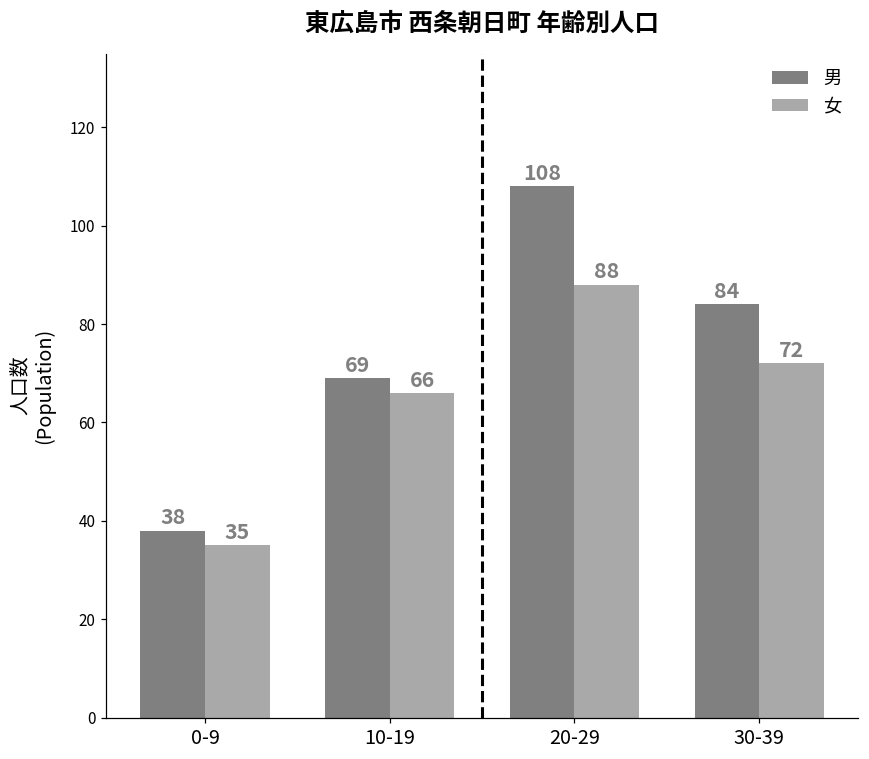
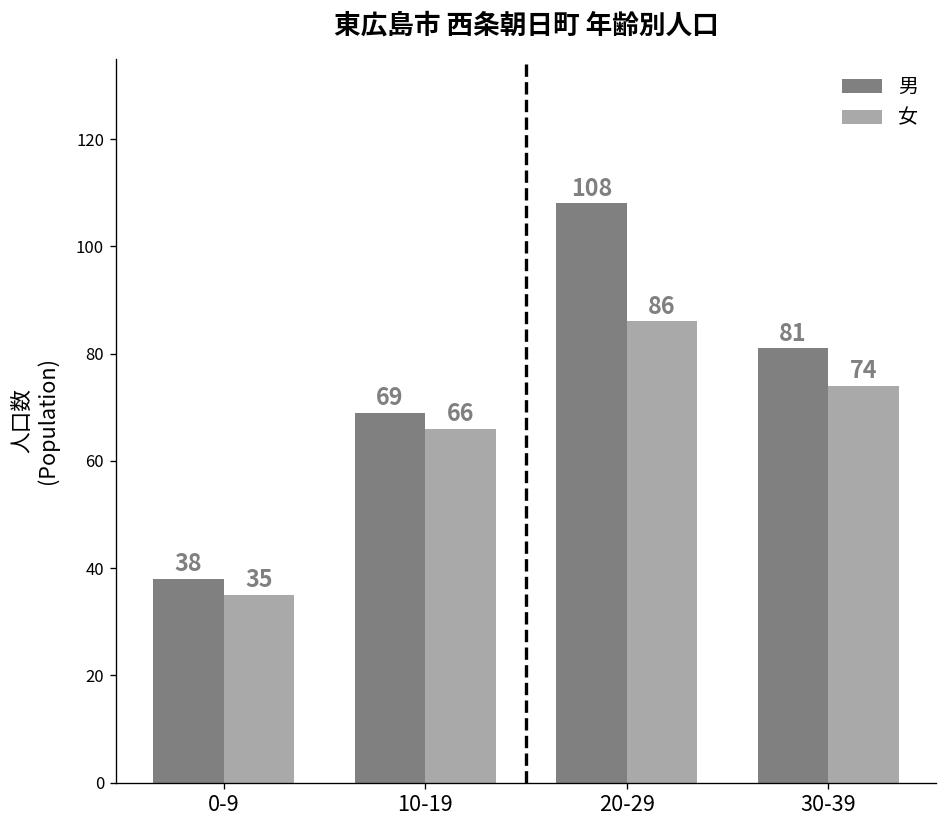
女, 20-29: 88 -> 86
男, 30-39: 84 -> 81
女, 30-39: 72 -> 74
